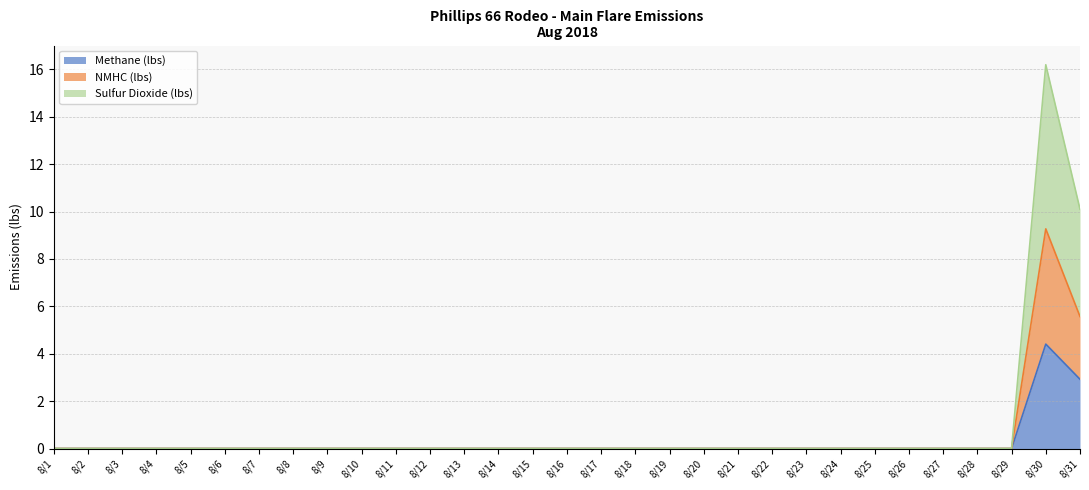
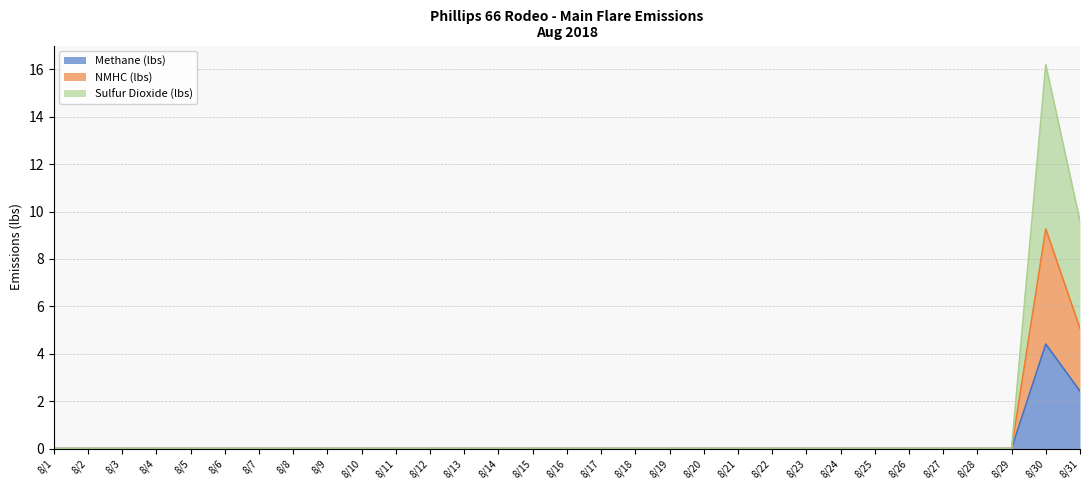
Methane (lbs), 8/31: 2.9 -> 2.4
